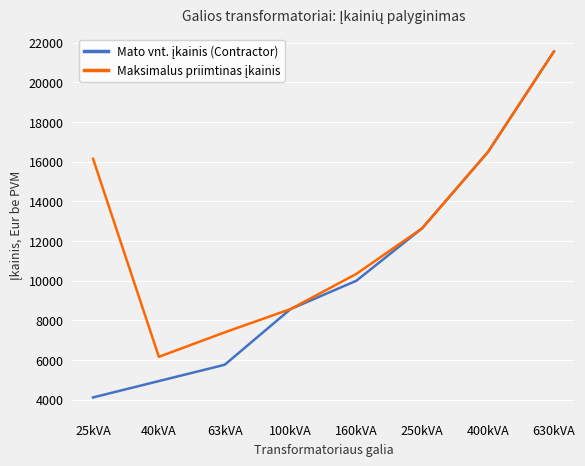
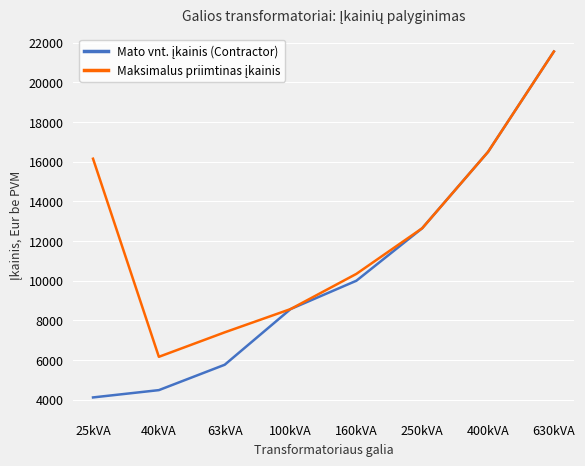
Mato vnt. įkainis (Contractor), 40kVA: 4900 -> 4500
